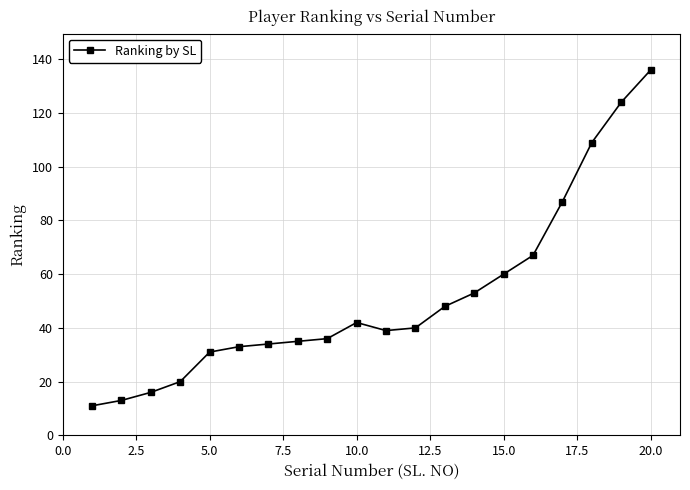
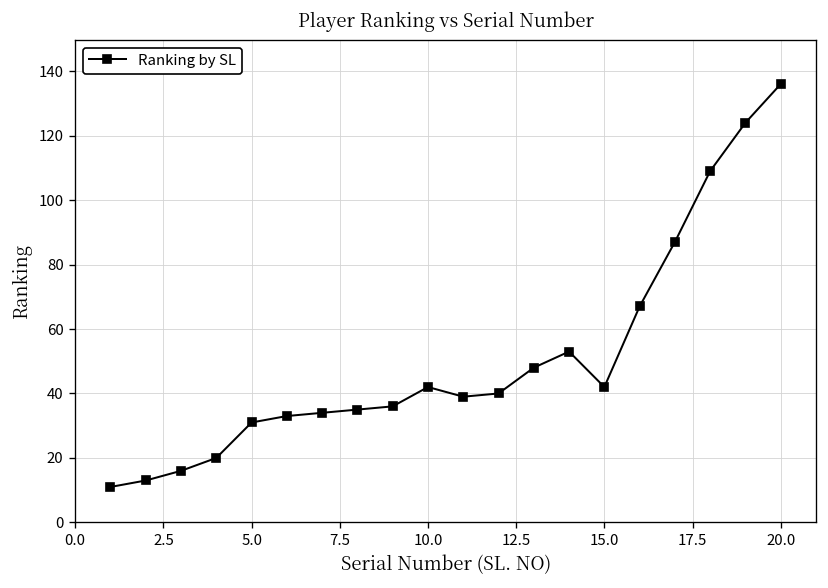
15.0: 60 -> 42
